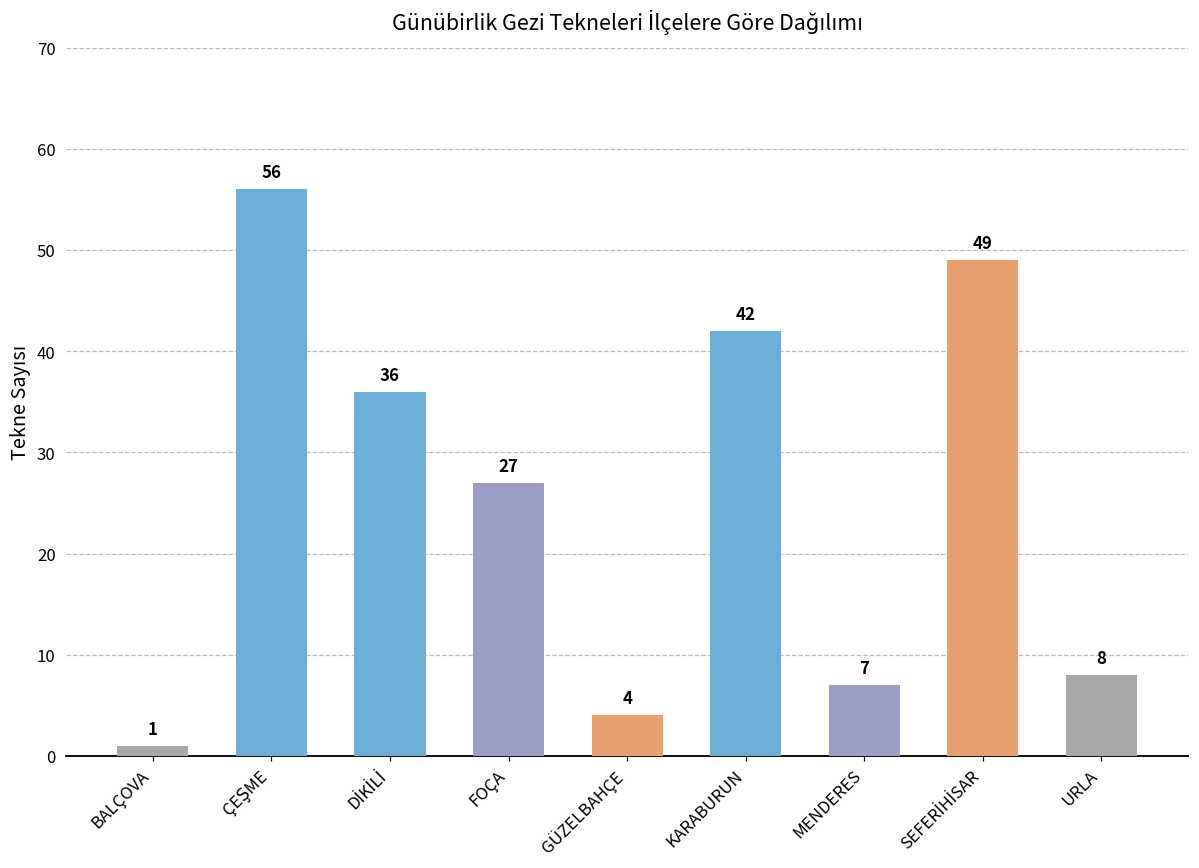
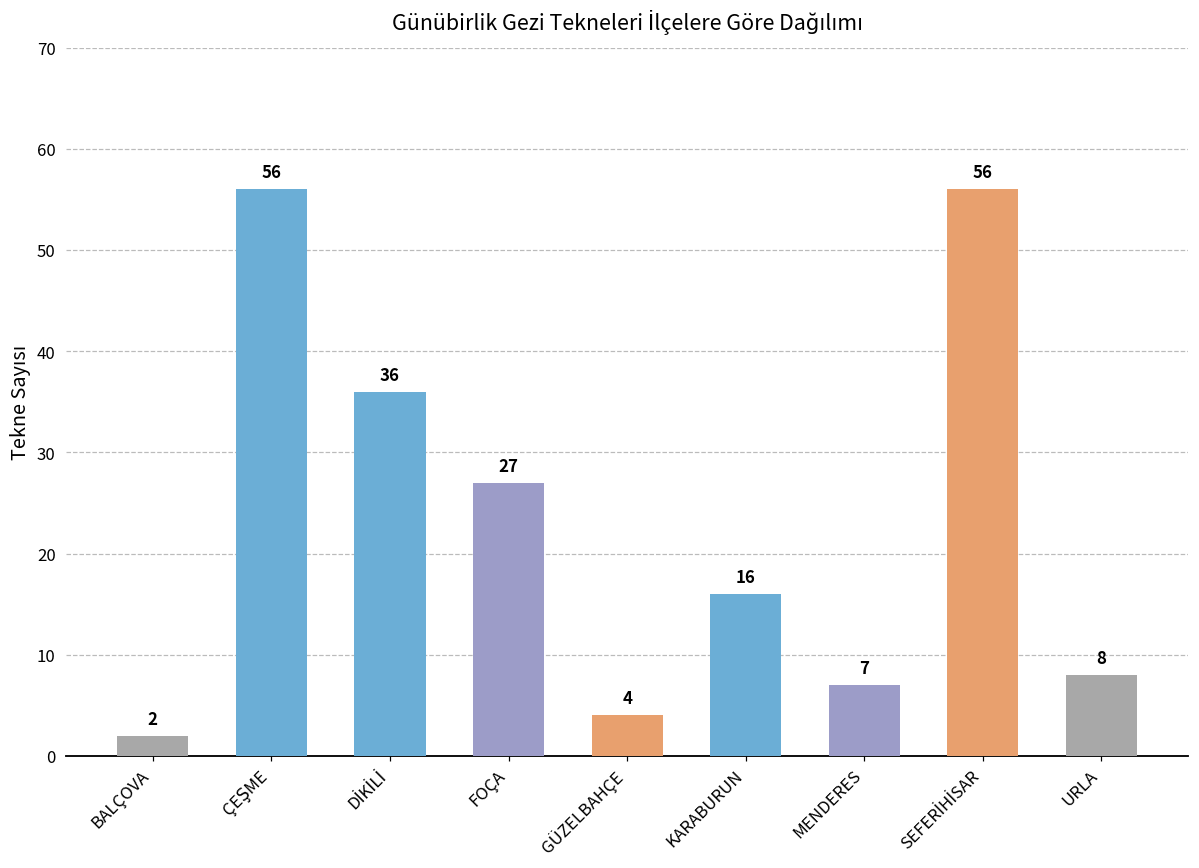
BALÇOVA: 1 -> 2
KARABURUN: 42 -> 16
SEFERİHİSAR: 49 -> 56
